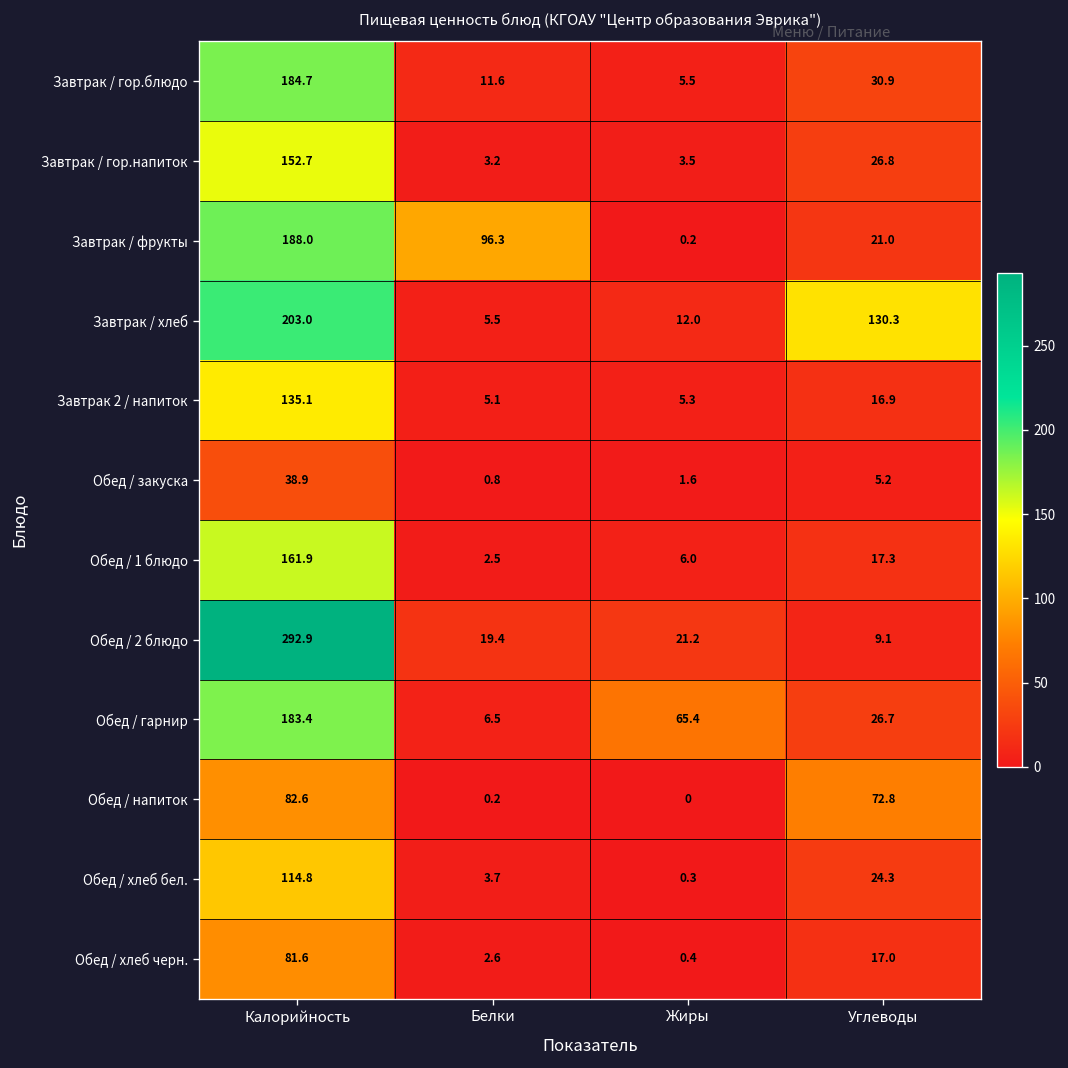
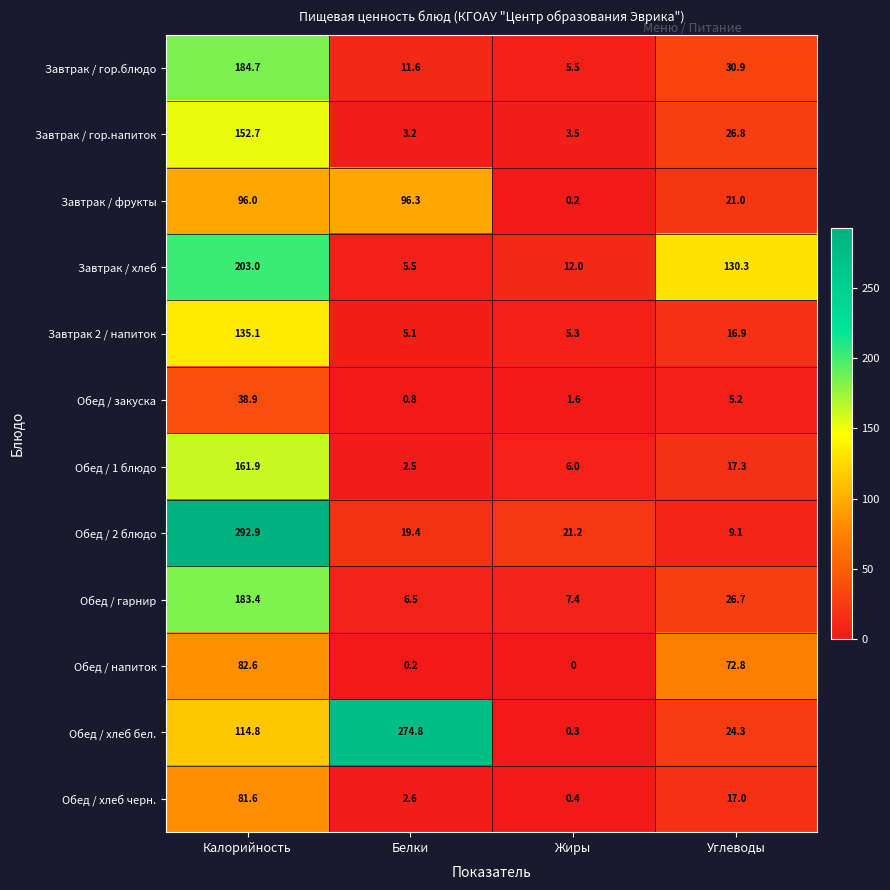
Завтрак / фрукты, Калорийность: 188.0 -> 96.0
Обед / гарнир, Жиры: 65.4 -> 7.4
Обед / хлеб бел., Белки: 3.7 -> 274.8
